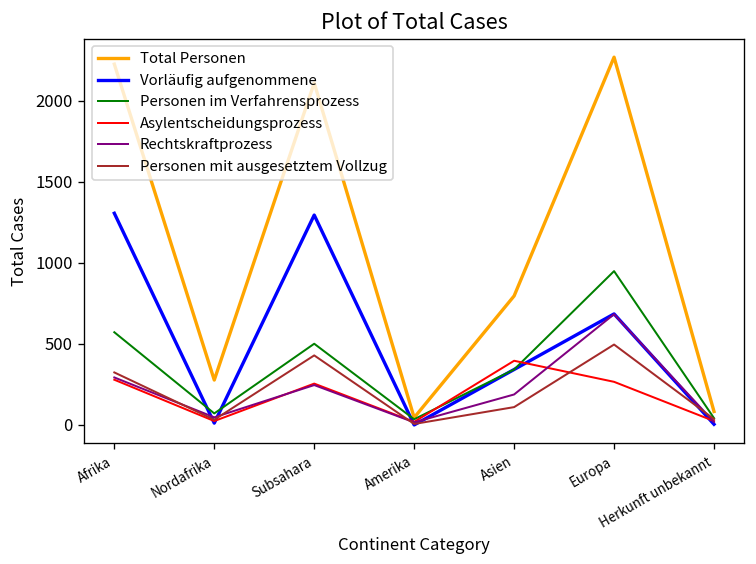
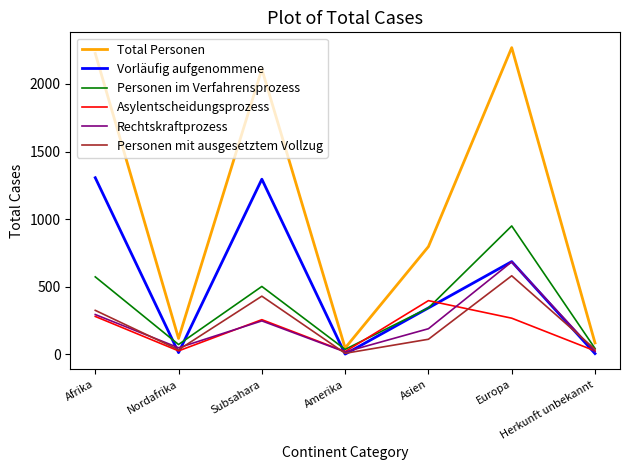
Total Personen, Nordafrika: 280 -> 120
Personen mit ausgesetztem Vollzug, Europa: 500 -> 580
